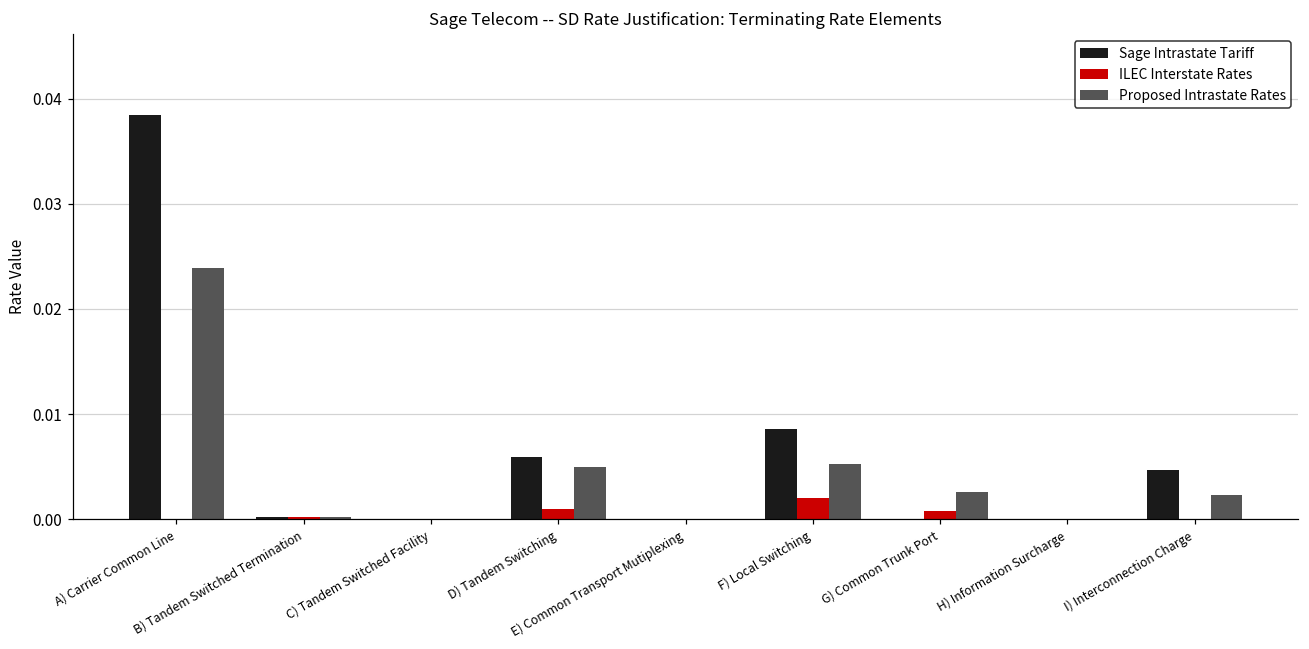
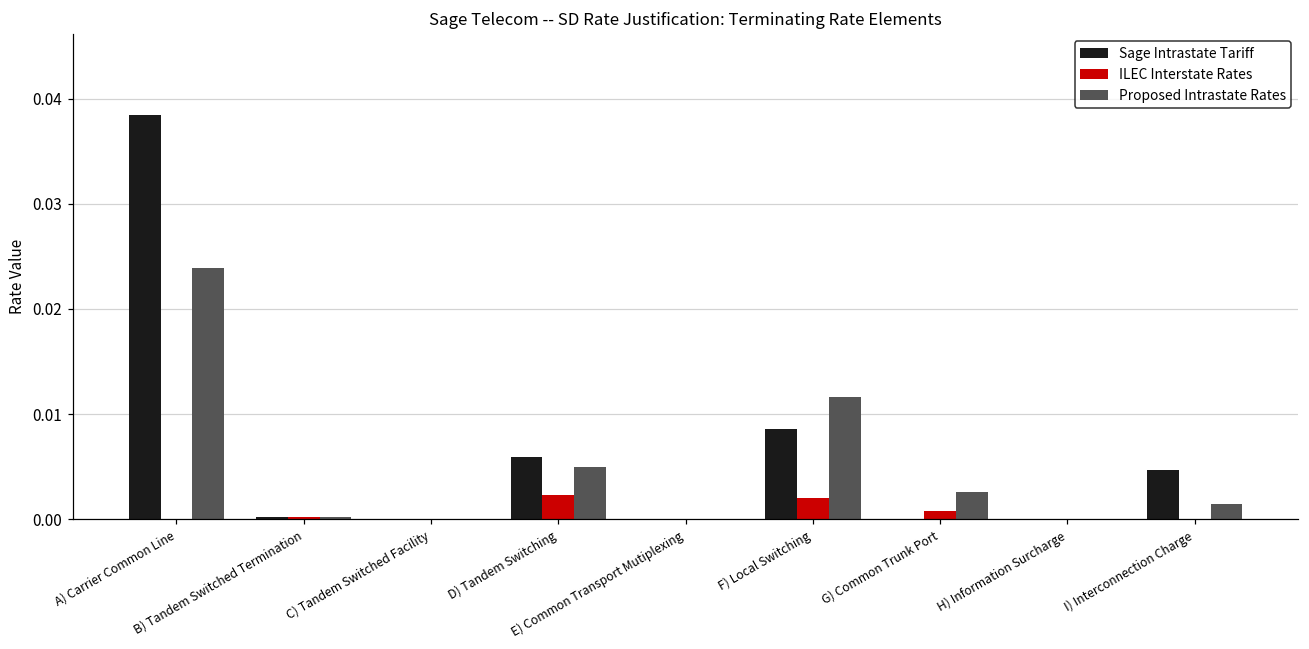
ILEC Interstate Rates, D) Tandem Switching: 0.001 -> 0.002
Proposed Intrastate Rates, F) Local Switching: 0.005 -> 0.012
Proposed Intrastate Rates, I) Interconnection Charge: 0.002 -> 0.001
